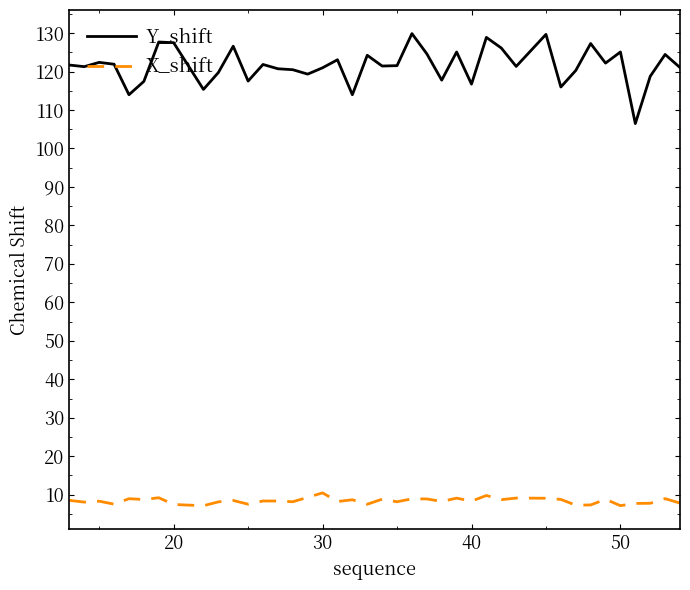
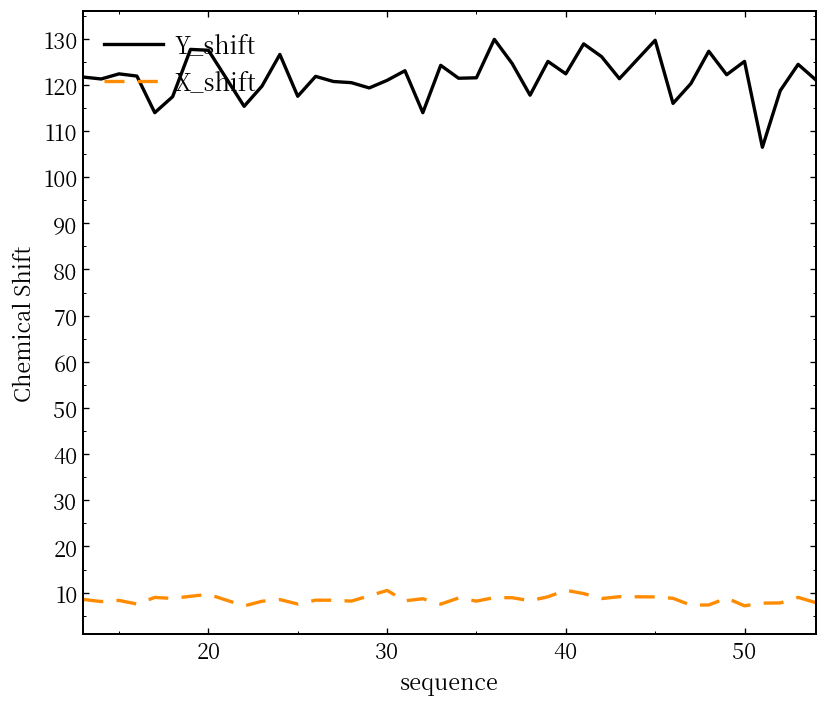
X_shift, 20: 7 -> 10
Y_shift, 40: 117 -> 122
X_shift, 40: 8 -> 11
